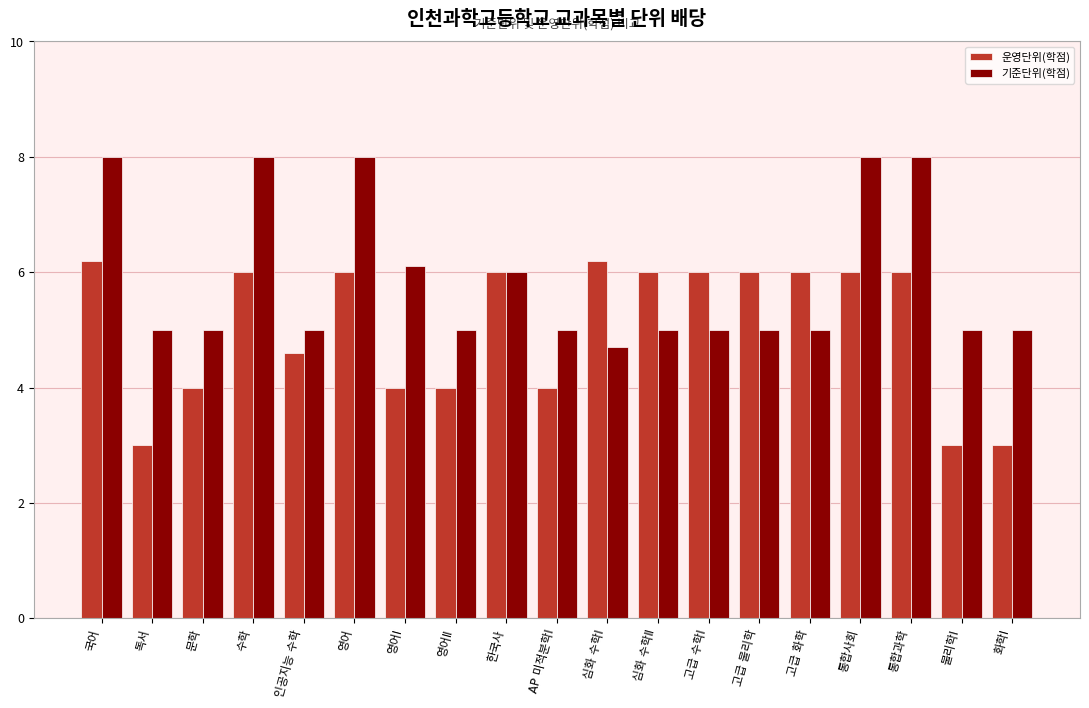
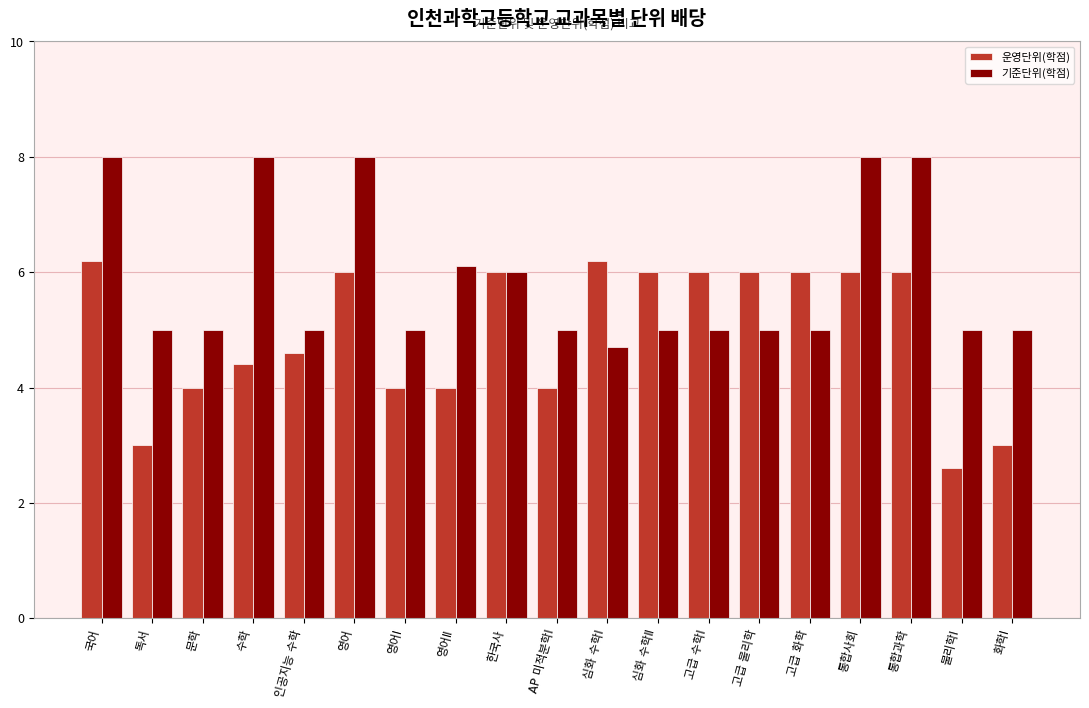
운영단위(학점), 수학: 6.0 -> 4.4
기준단위(학점), 영어Ⅰ: 6.1 -> 5.0
기준단위(학점), 영어Ⅱ: 5.0 -> 6.1
운영단위(학점), 물리학Ⅰ: 3.0 -> 2.6
